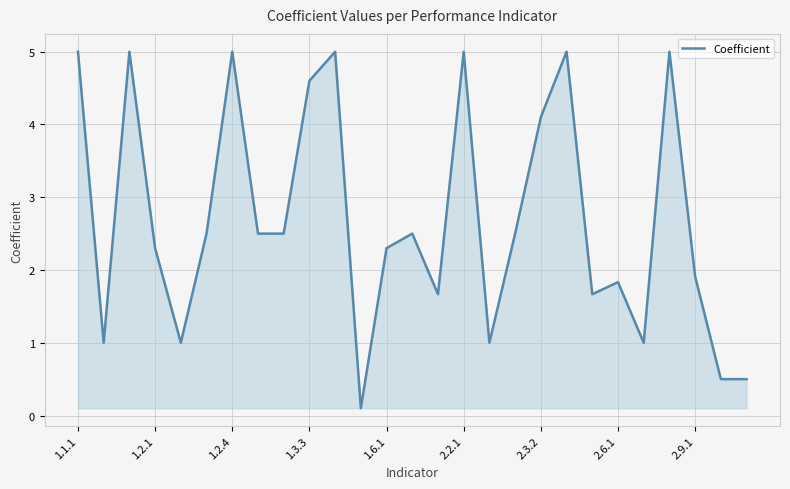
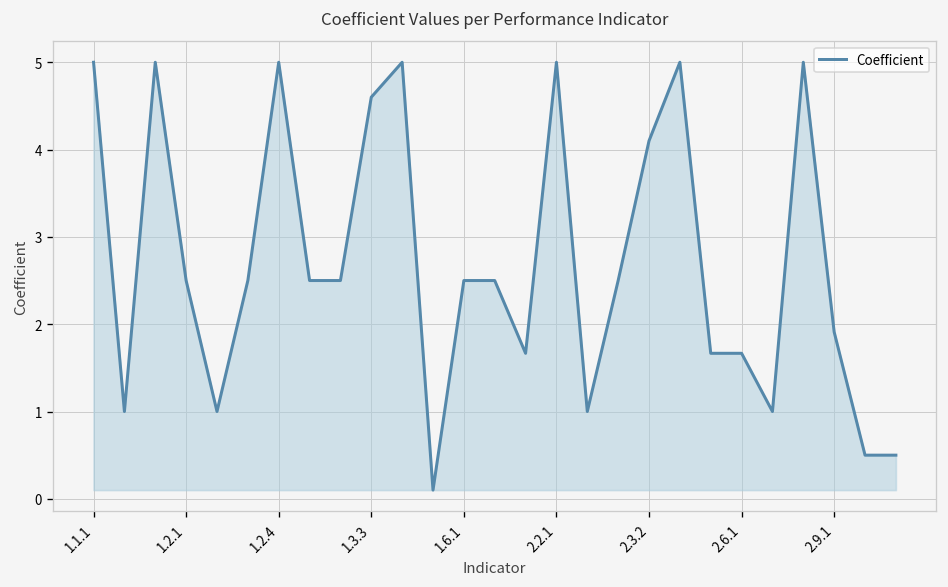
1.2.1: 2.3 -> 2.5
1.6.1: 2.3 -> 2.5
2.6.1: 1.8 -> 1.7
